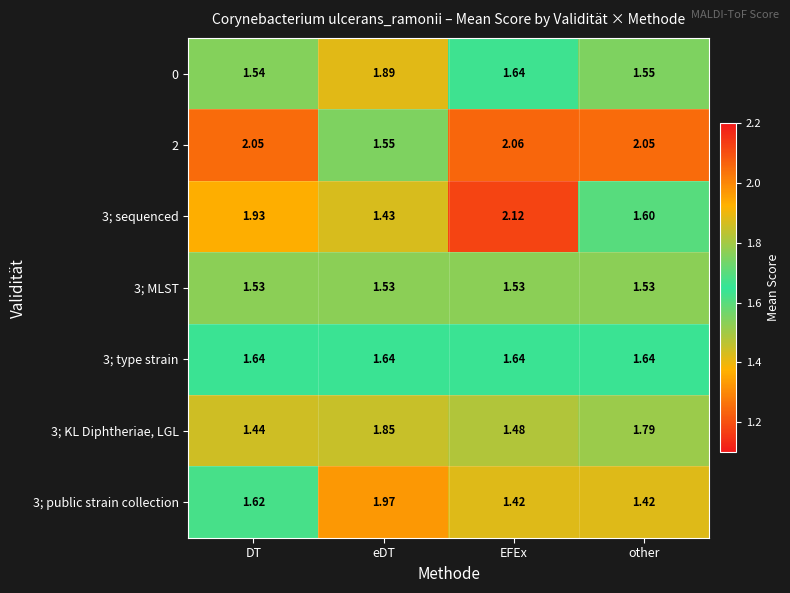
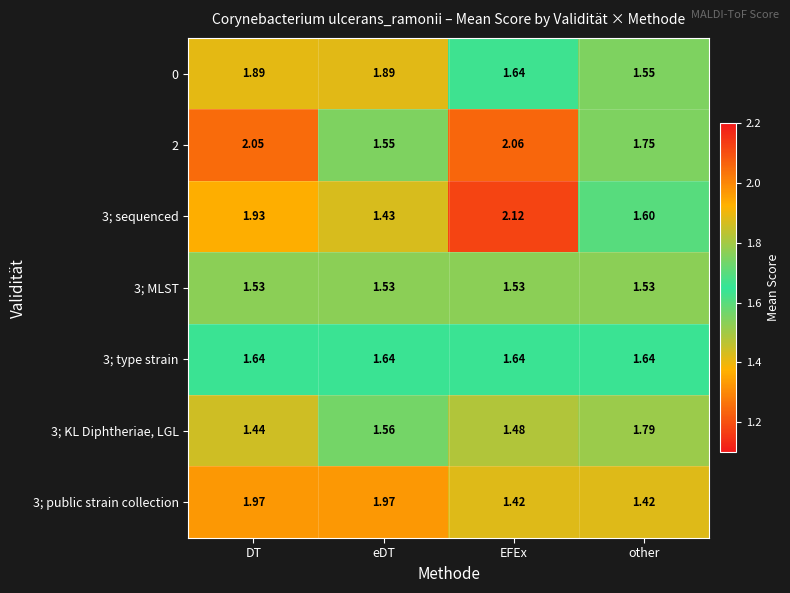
0, DT: 1.54 -> 1.89
2, other: 2.05 -> 1.75
3; KL Diphtheriae, LGL, eDT: 1.85 -> 1.56
3; public strain collection, DT: 1.62 -> 1.97
